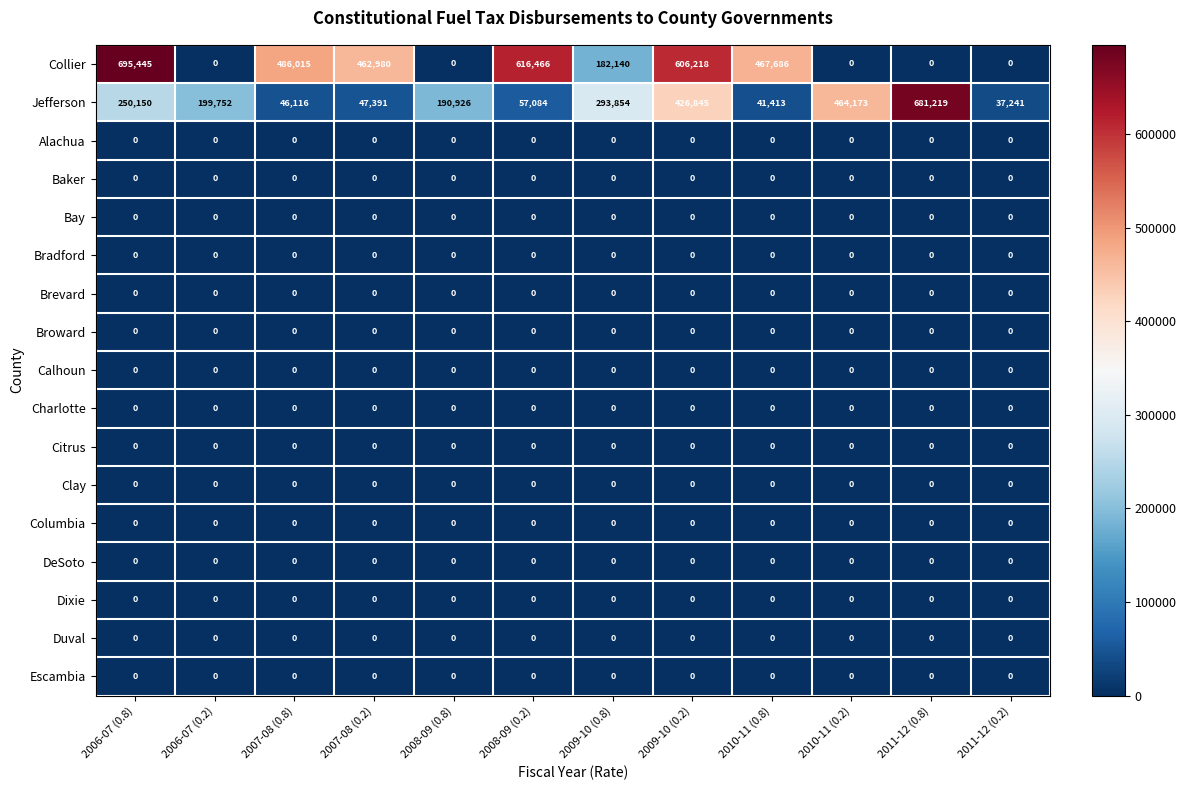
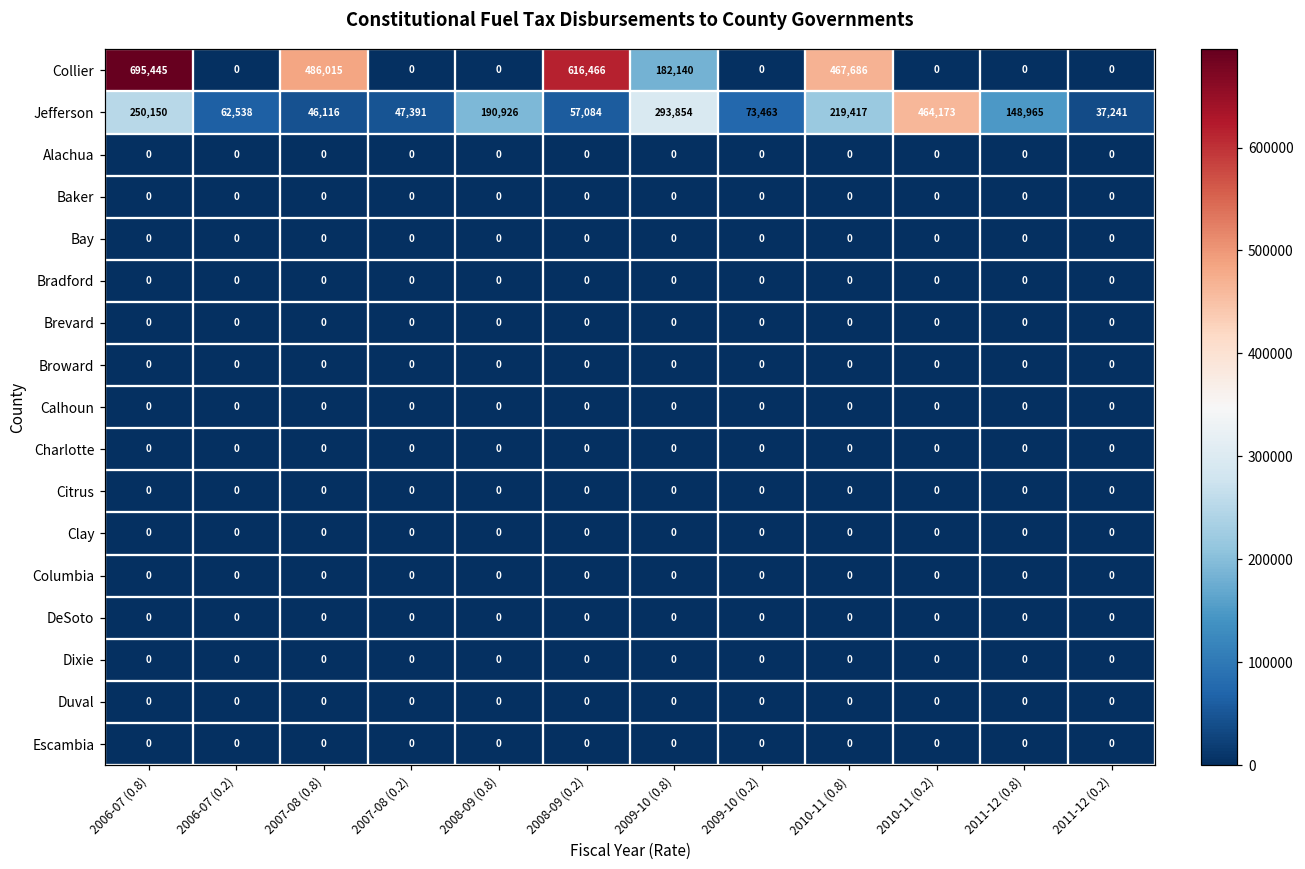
Collier, 2007-08 (0.2): 462,980 -> 0
Collier, 2009-10 (0.2): 606,218 -> 0
Jefferson, 2006-07 (0.2): 199,752 -> 62,538
Jefferson, 2009-10 (0.2): 426,845 -> 73,463
Jefferson, 2010-11 (0.8): 41,413 -> 219,417
Jefferson, 2011-12 (0.8): 681,219 -> 148,965
